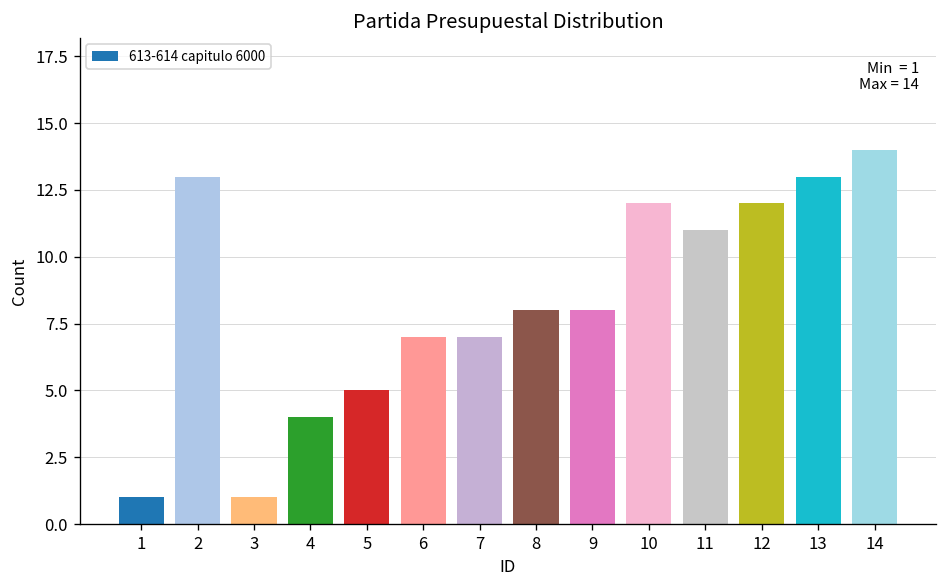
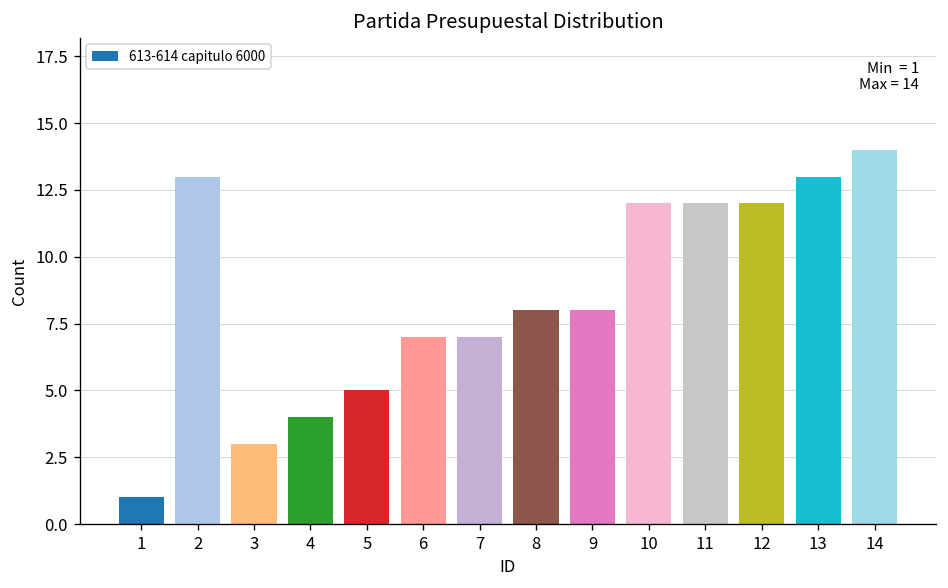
3: 1 -> 3
11: 11 -> 12
